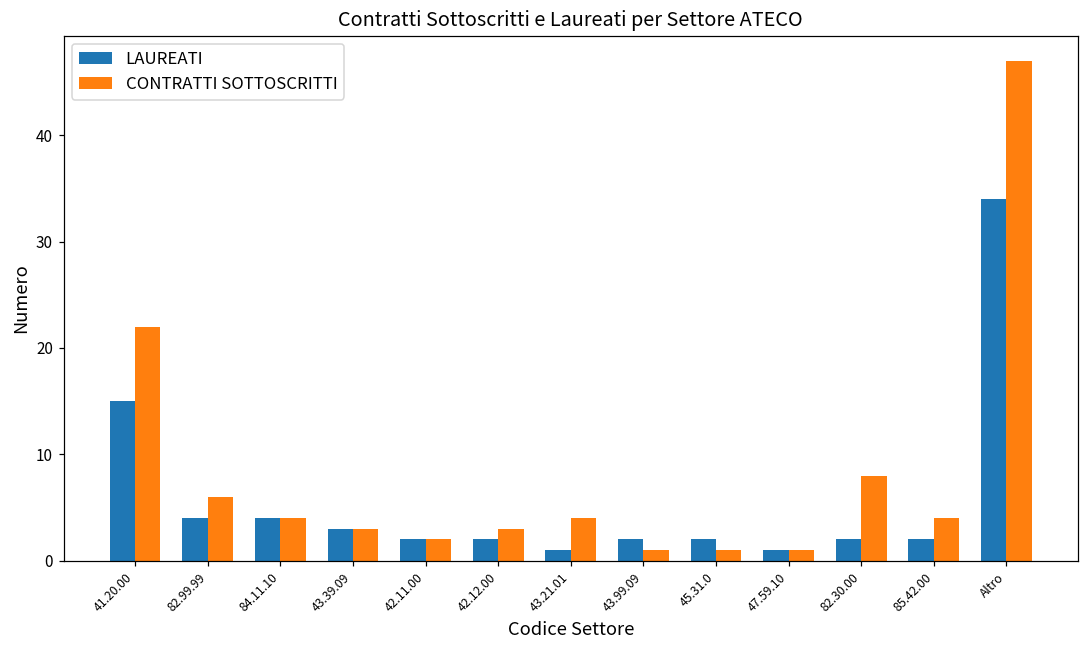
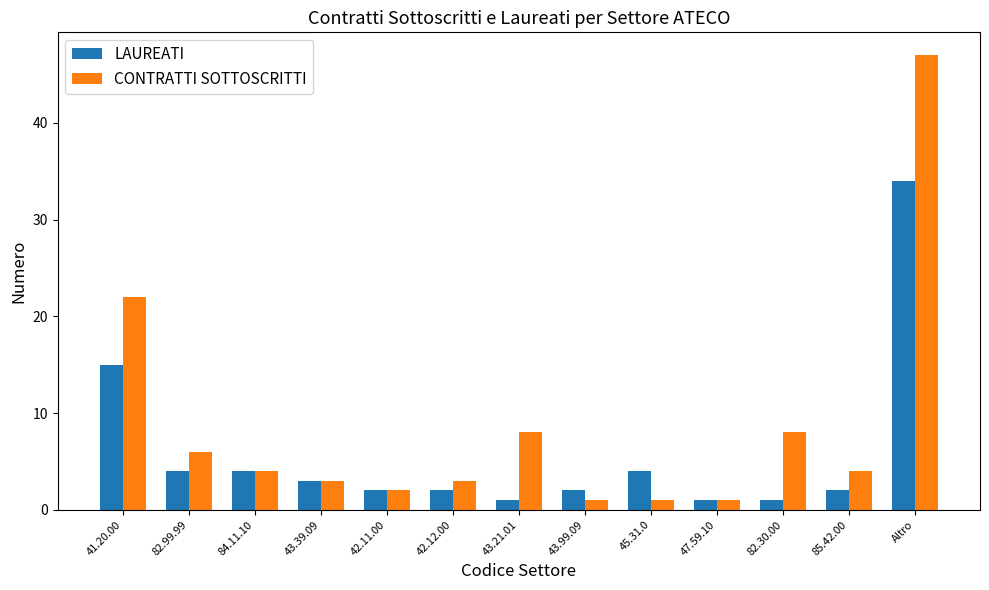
CONTRATTI SOTTOSCRITTI, 43.21.01: 4 -> 8
LAUREATI, 45.31.0: 2 -> 4
LAUREATI, 82.30.00: 2 -> 1
